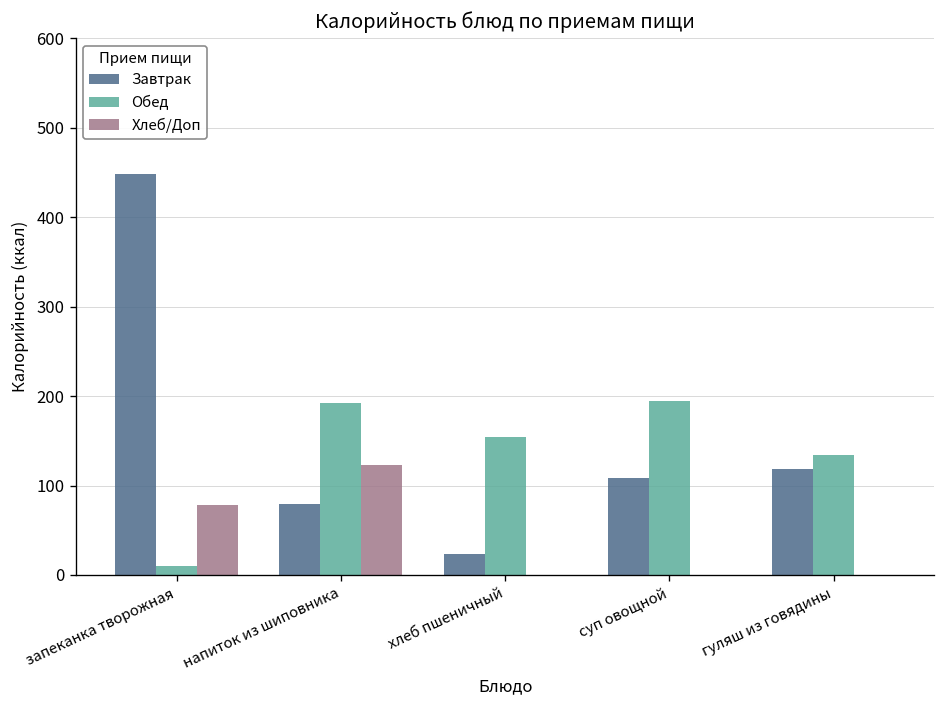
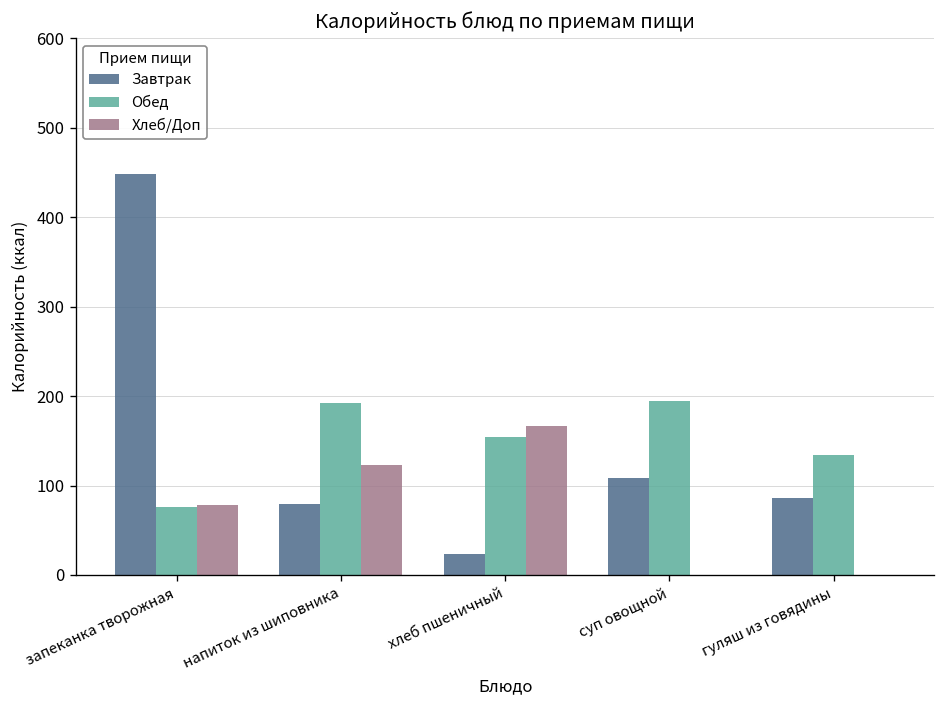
Обед, запеканка творожная: 10 -> 80
Хлеб/Доп, хлеб пшеничный: 0 -> 170
Завтрак, гуляш из говядины: 120 -> 90
